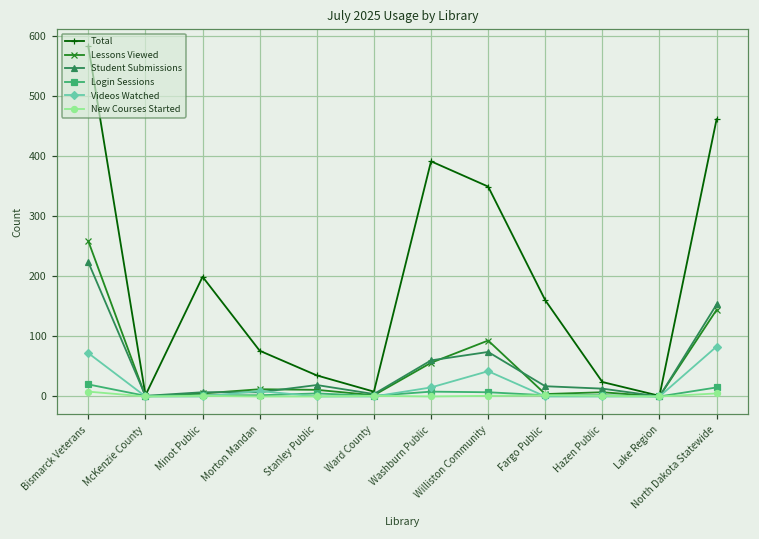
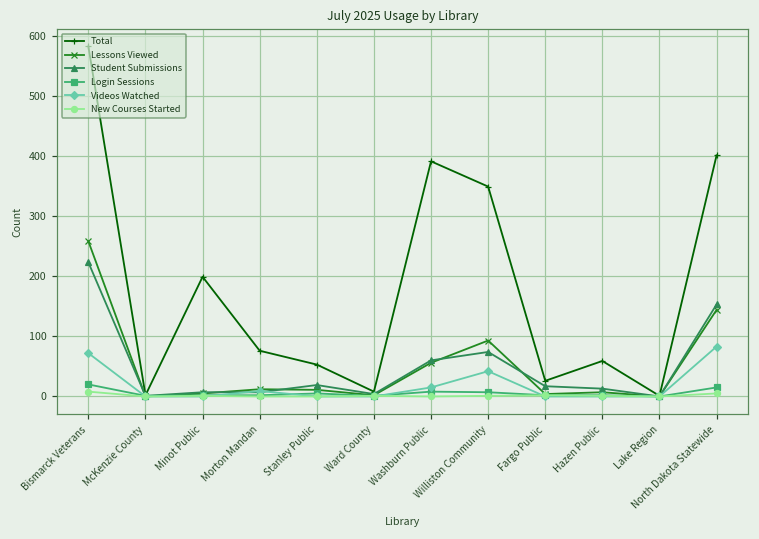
Total, Stanley Public: 40 -> 50
Total, Fargo Public: 160 -> 30
Total, Hazen Public: 20 -> 60
Total, North Dakota Statewide: 460 -> 400
